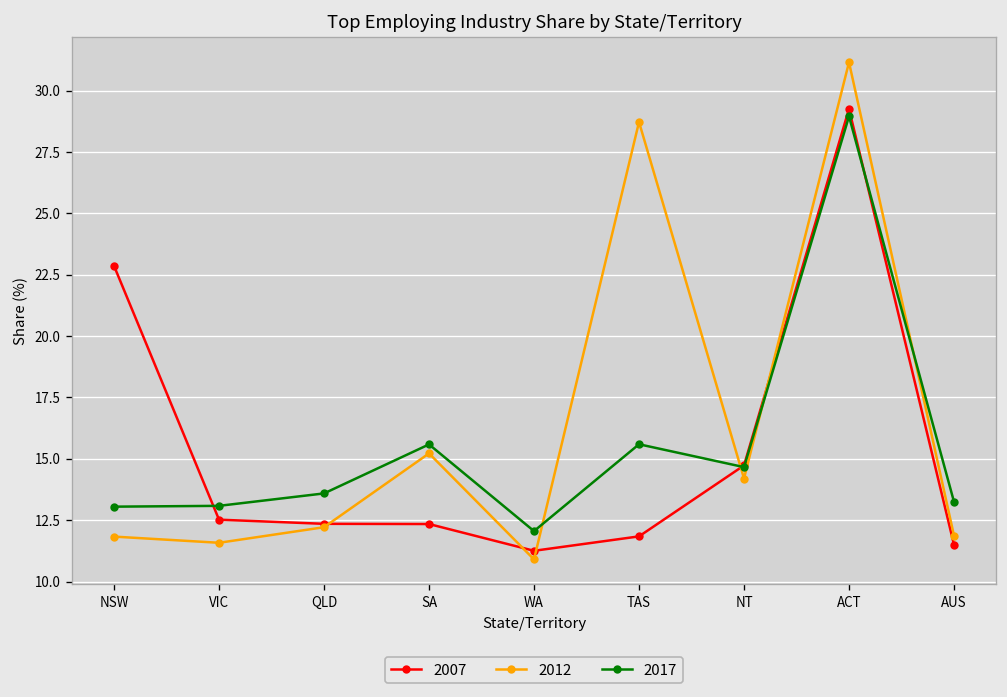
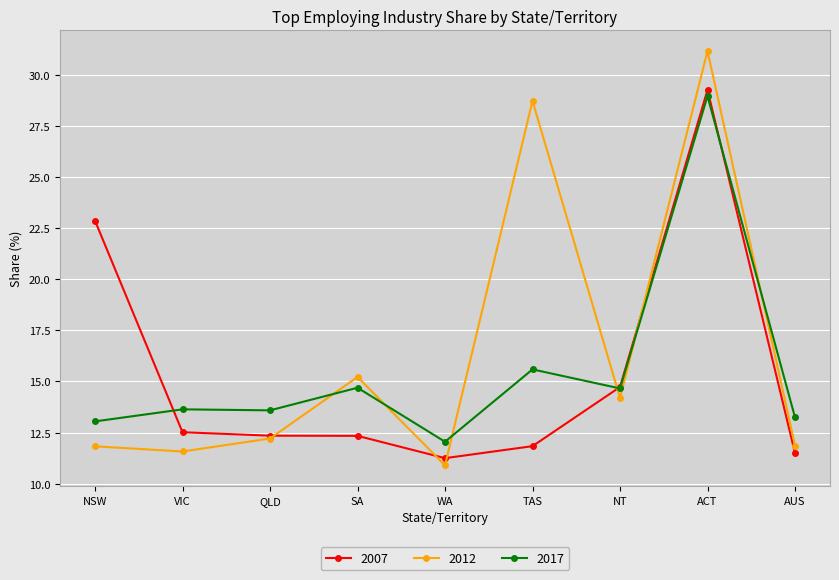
2017, VIC: 13.1 -> 13.6
2017, SA: 15.6 -> 14.7
